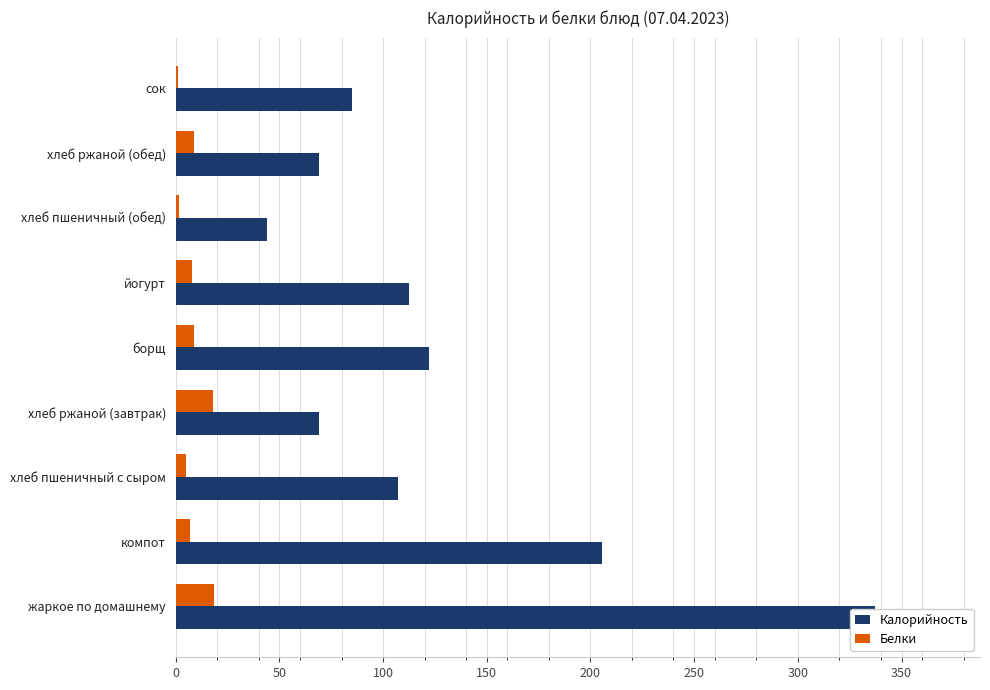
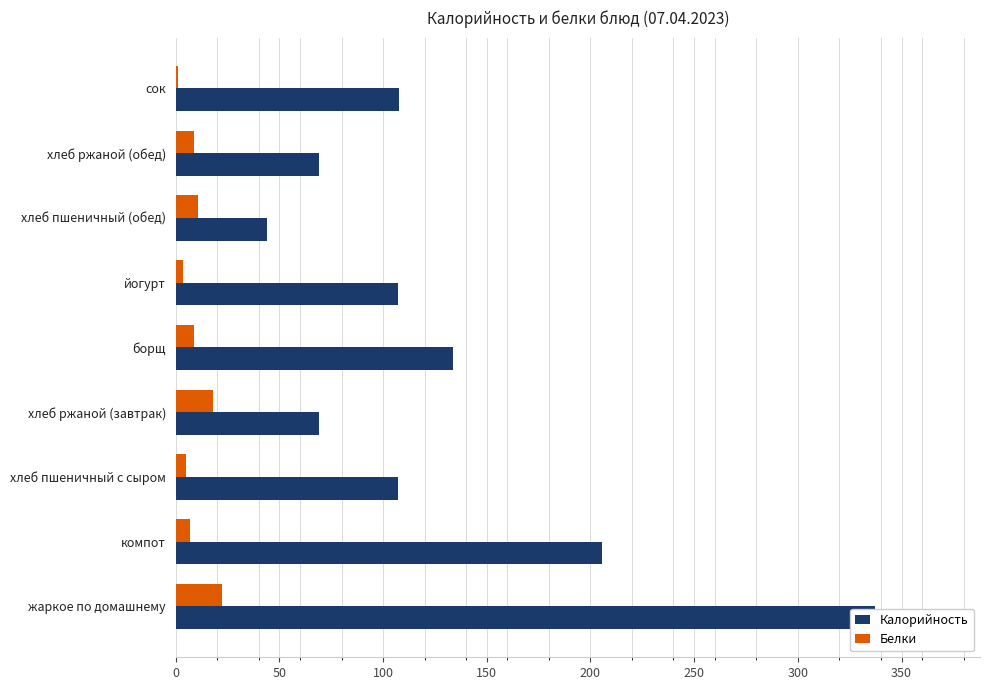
Калорийность, сок: 85 -> 108
Белки, хлеб пшеничный (обед): 2 -> 11
Белки, йогурт: 8 -> 4
Калорийность, йогурт: 113 -> 107
Калорийность, борщ: 122 -> 134
Белки, жаркое по домашнему: 19 -> 22
